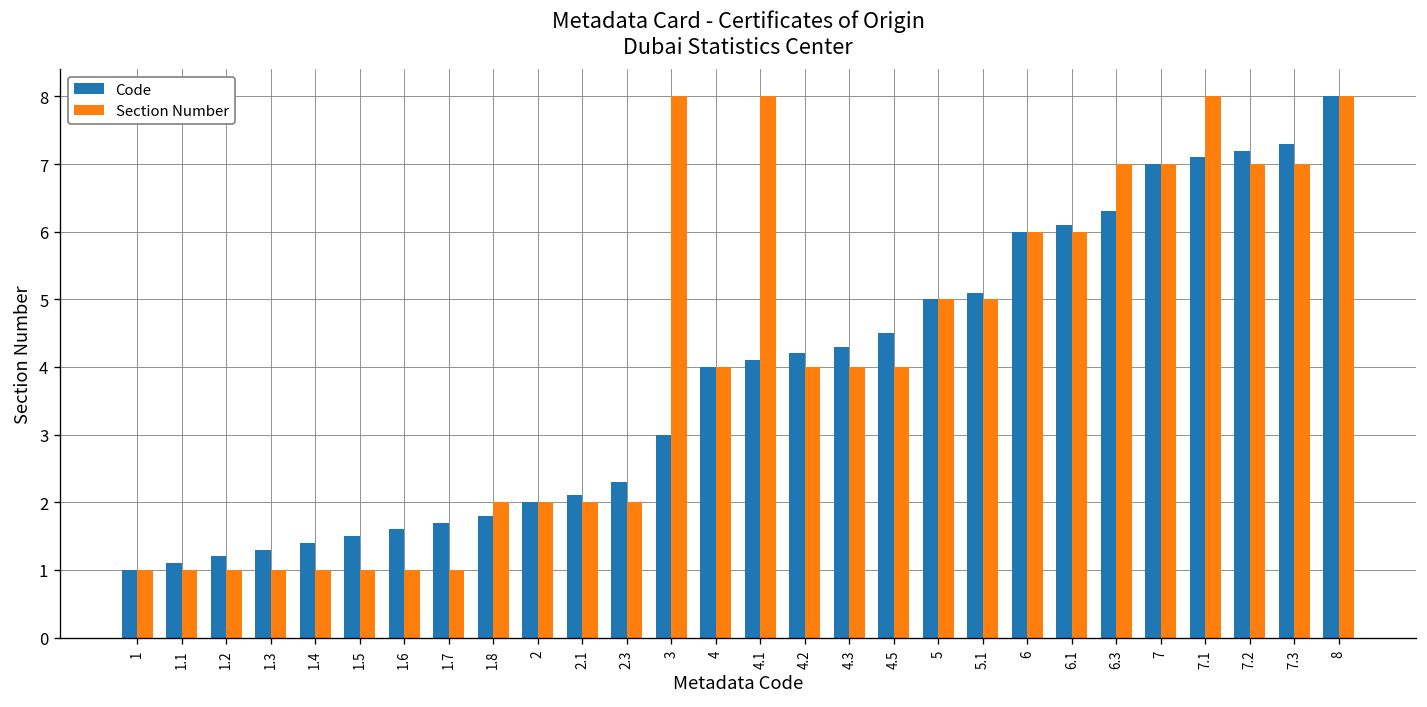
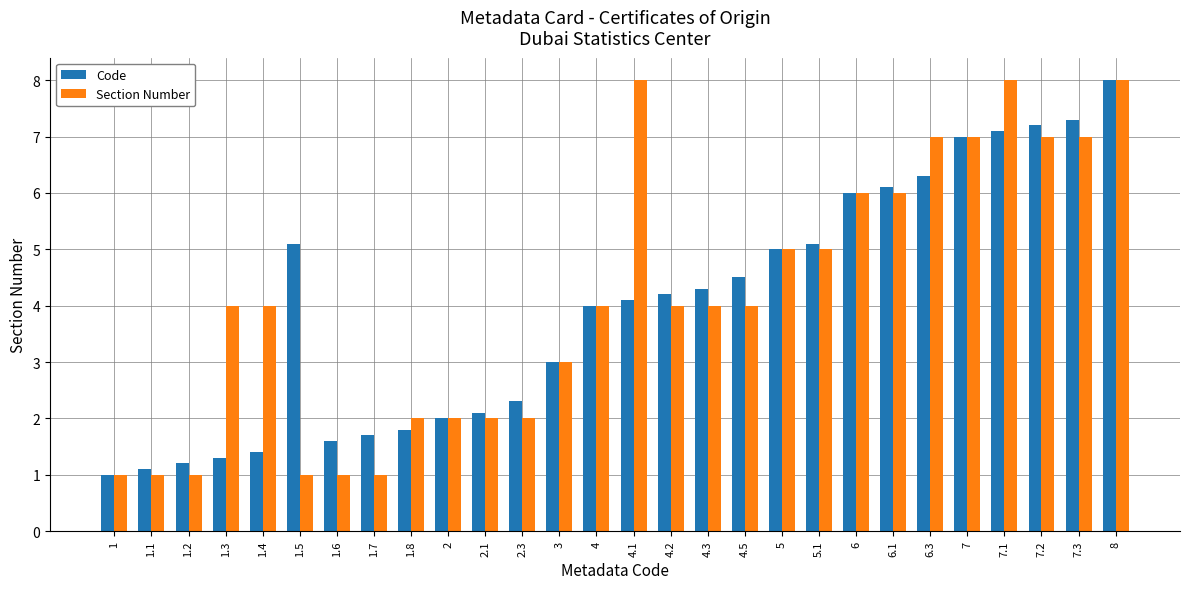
Section Number, 1.3: 1 -> 4
Section Number, 1.4: 1 -> 4
Code, 1.5: 1.5 -> 5.1
Section Number, 3: 8 -> 3
